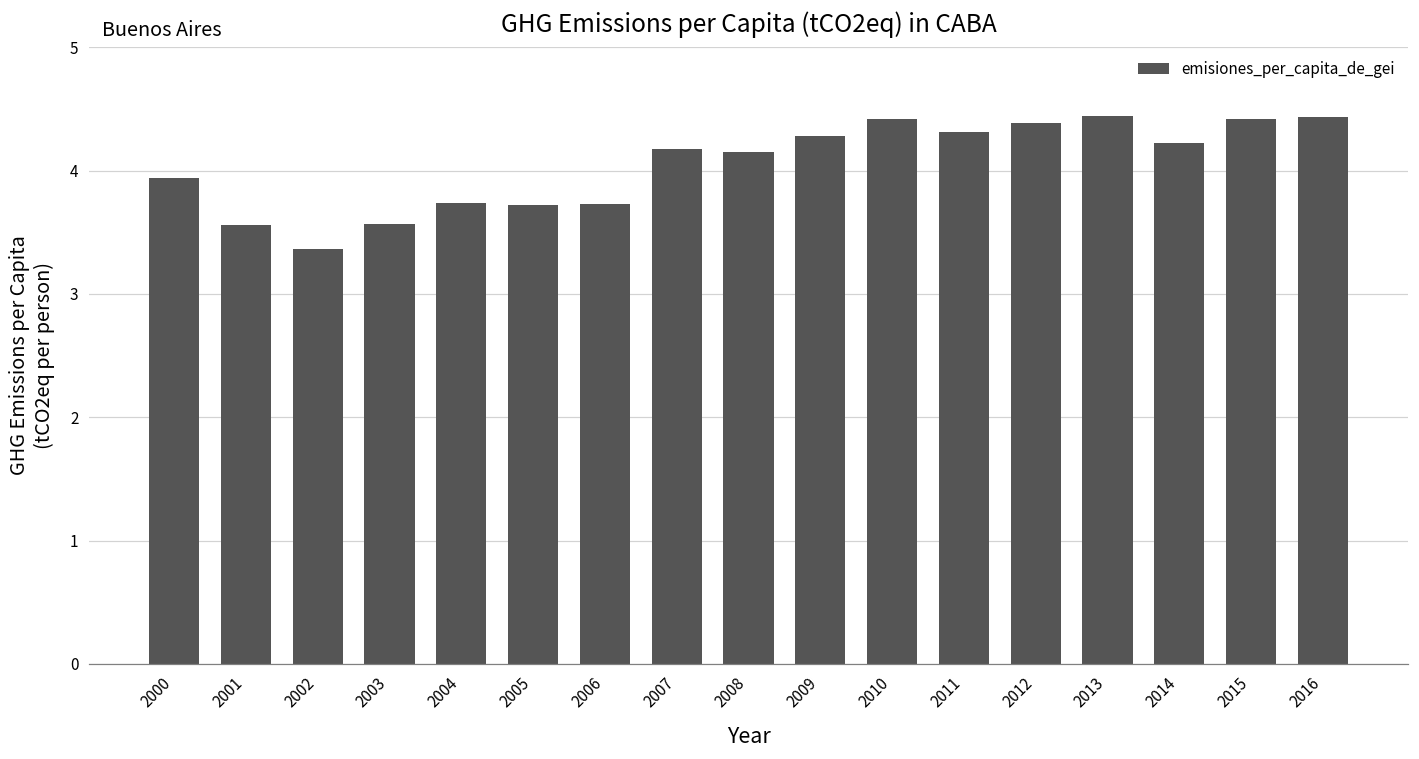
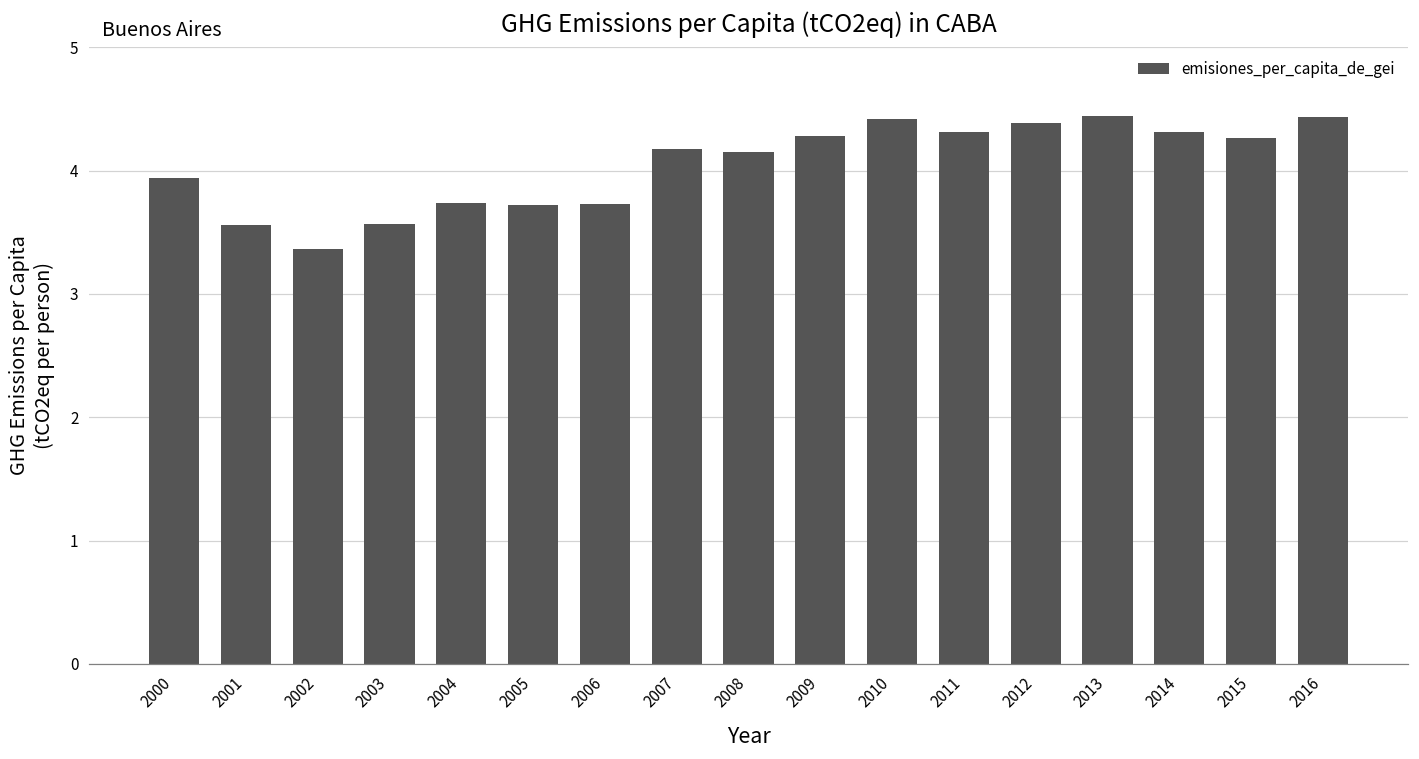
2014: 4.23 -> 4.32
2015: 4.42 -> 4.27
